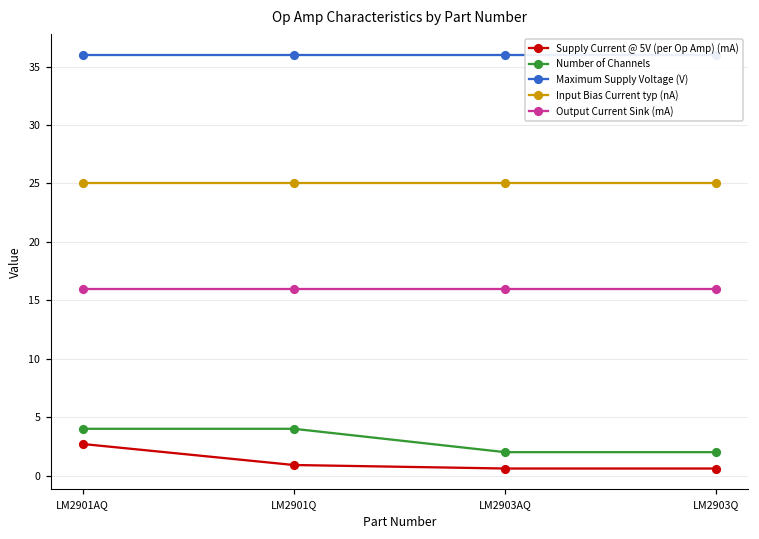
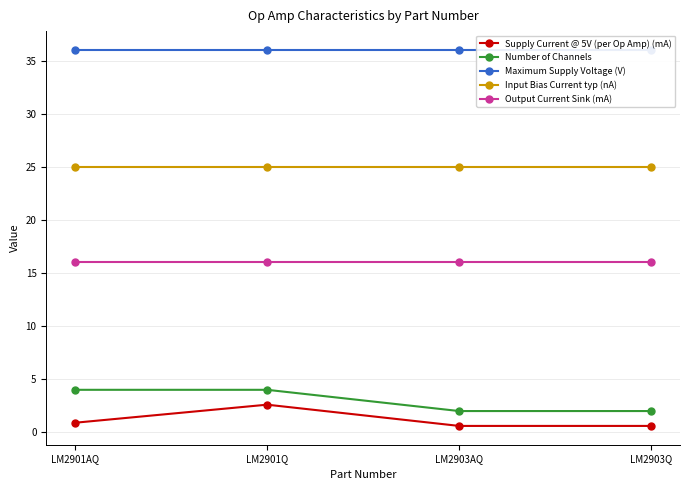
Supply Current @ 5V (per Op Amp) (mA), LM2901AQ: 2.7 -> 0.9
Supply Current @ 5V (per Op Amp) (mA), LM2901Q: 0.9 -> 2.6
